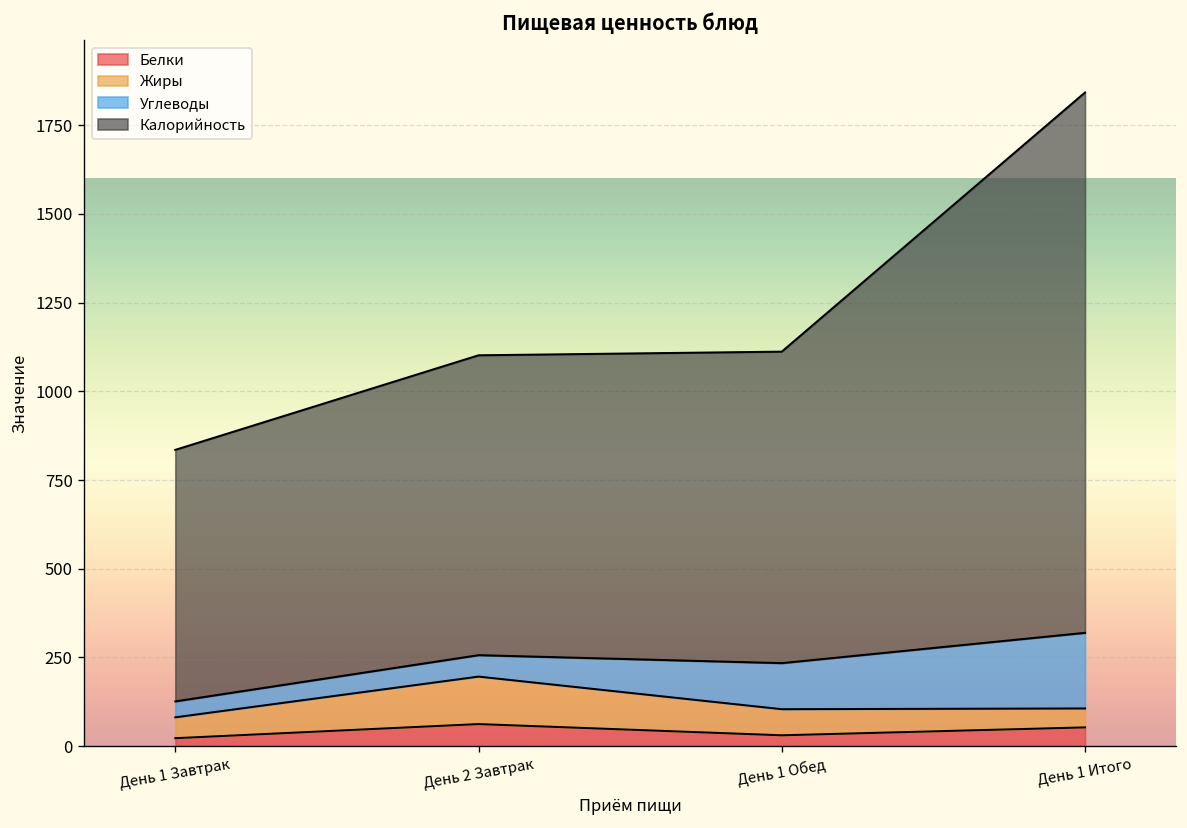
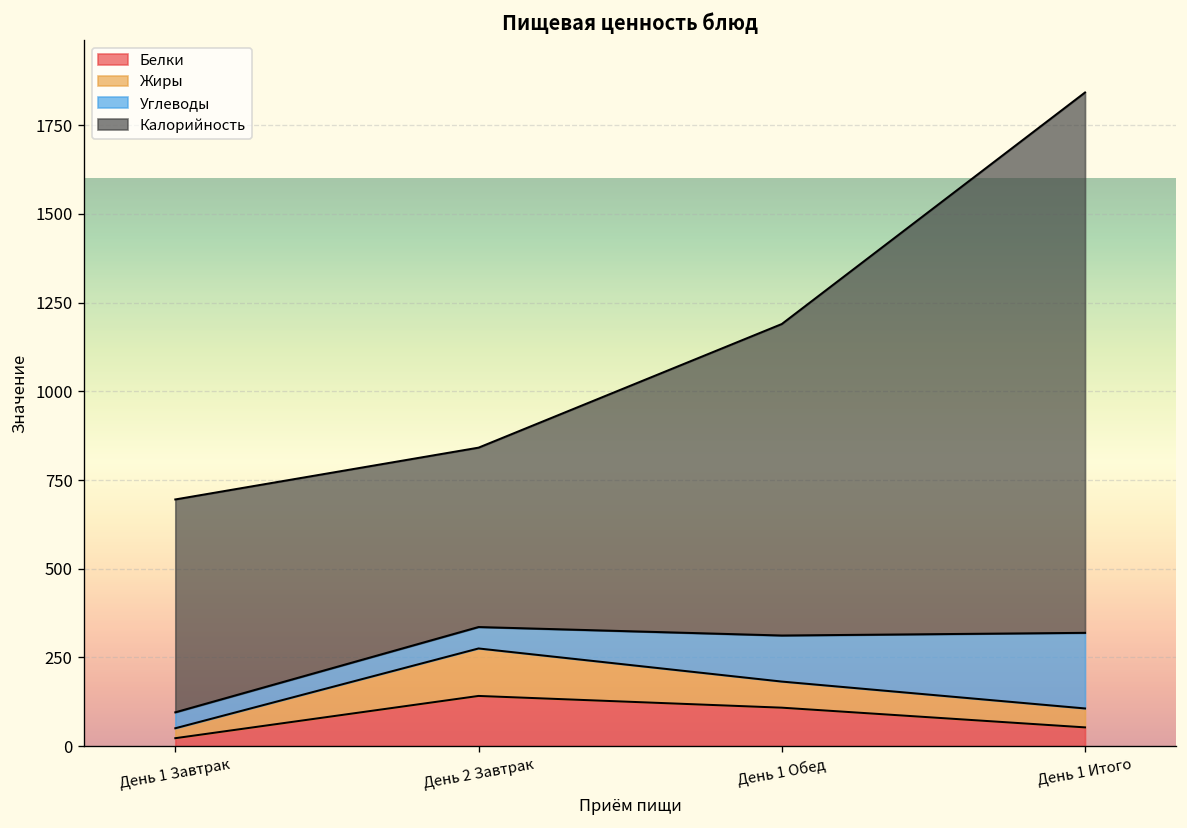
Жиры, День 1 Завтрак: 60 -> 30
Калорийность, День 1 Завтрак: 710 -> 600
Белки, День 2 Завтрак: 60 -> 140
Калорийность, День 2 Завтрак: 850 -> 510
Белки, День 1 Обед: 30 -> 110
